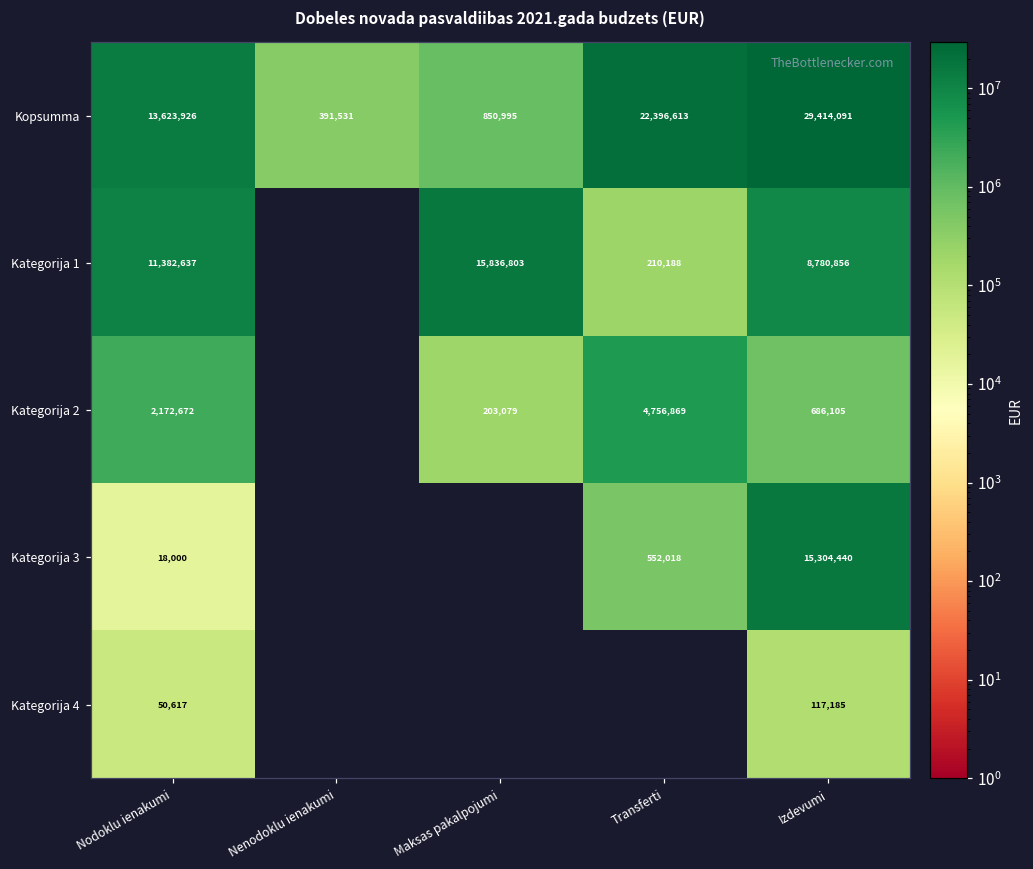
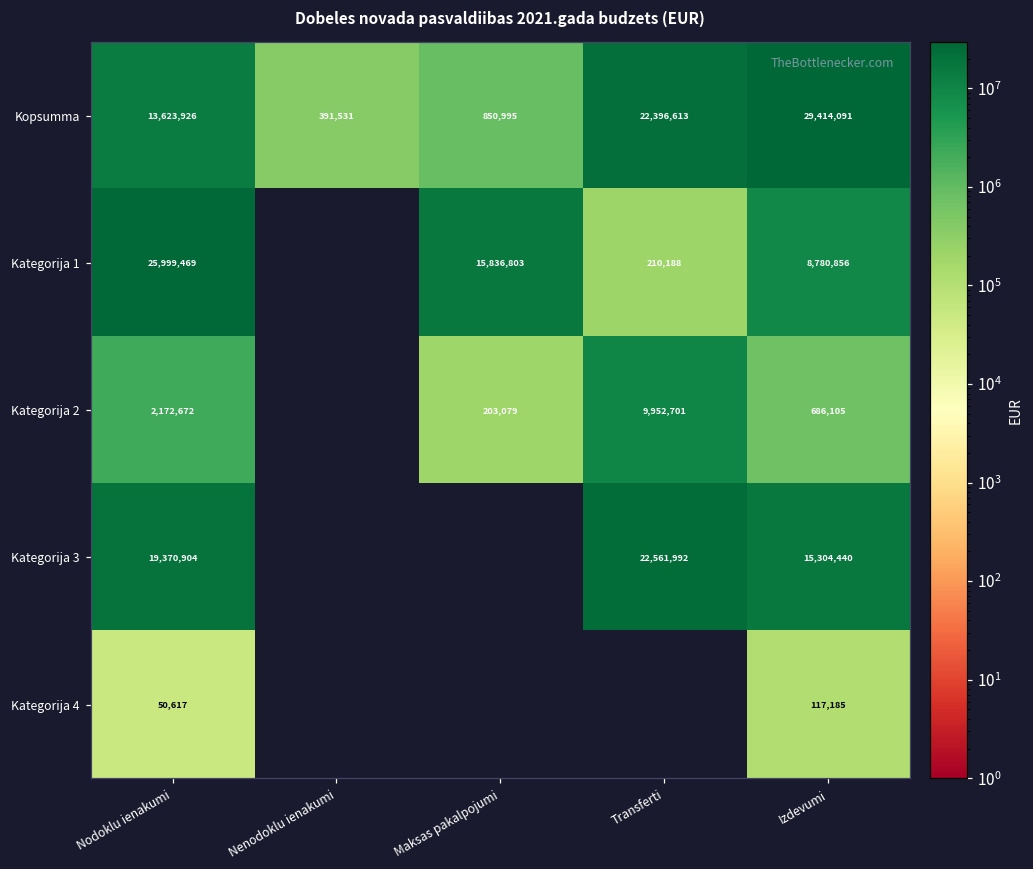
Kategorija 1, Nodoklu ienakumi: 11,382,637 -> 25,999,469
Kategorija 2, Transferti: 4,756,869 -> 9,952,701
Kategorija 3, Nodoklu ienakumi: 18,000 -> 19,370,904
Kategorija 3, Transferti: 552,018 -> 22,561,992
